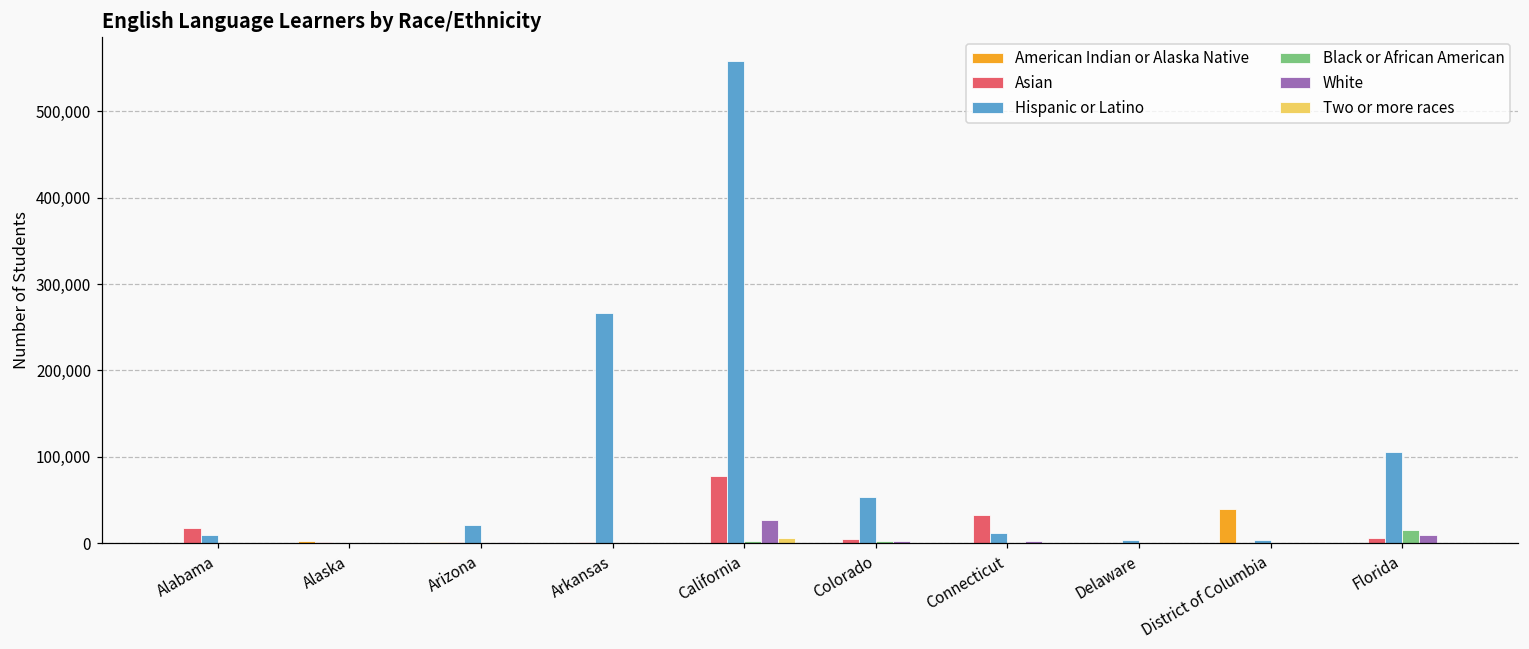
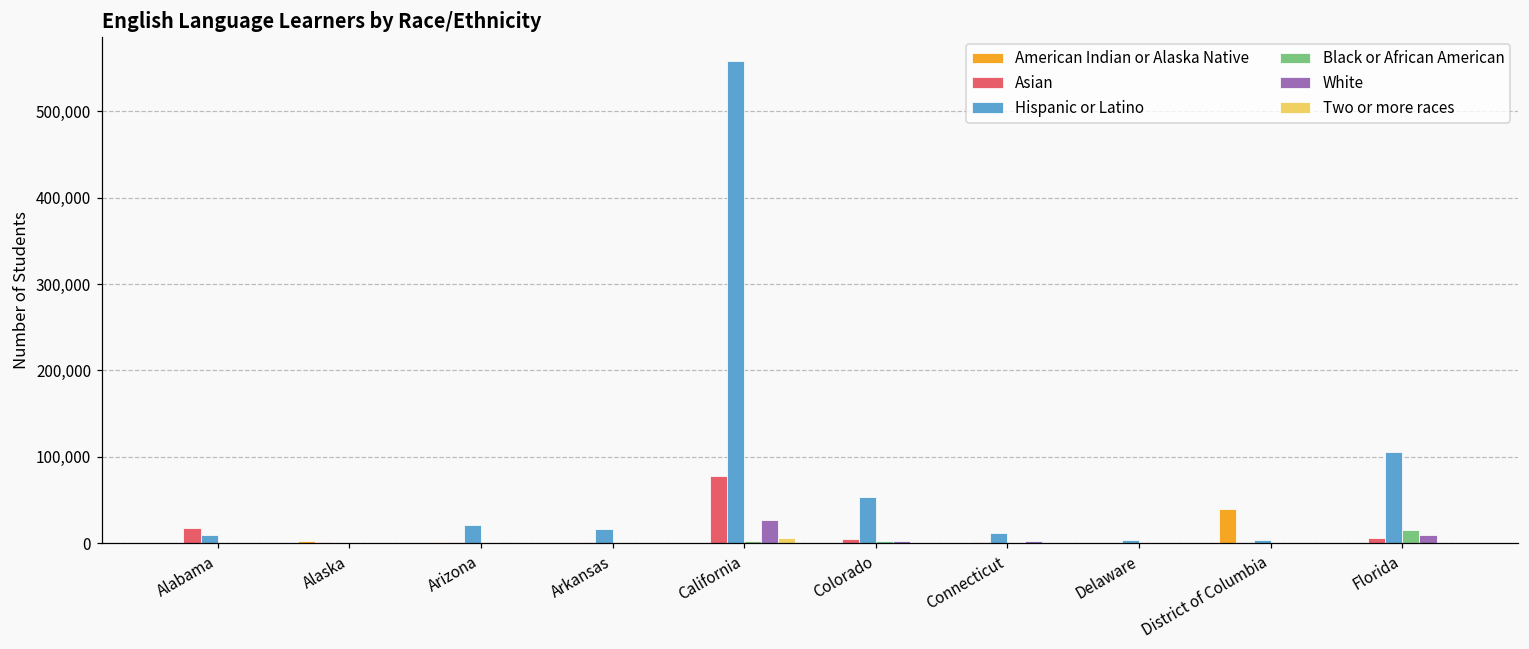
Hispanic or Latino, Arkansas: 270,000 -> 20,000
Asian, Connecticut: 30,000 -> 0
